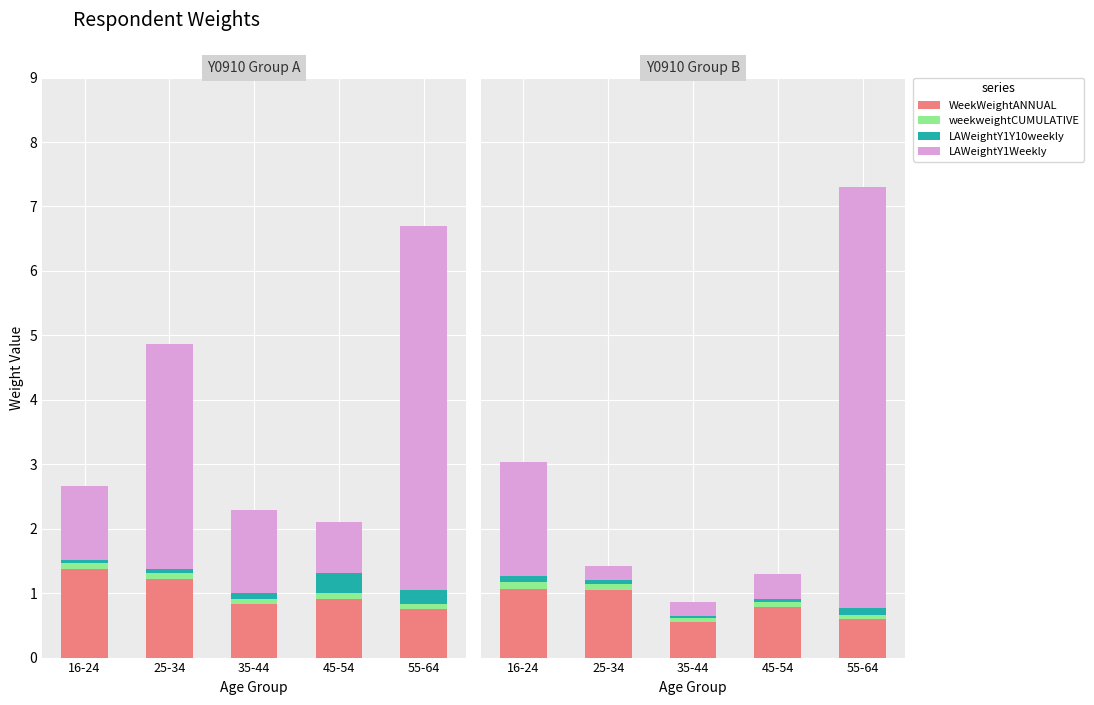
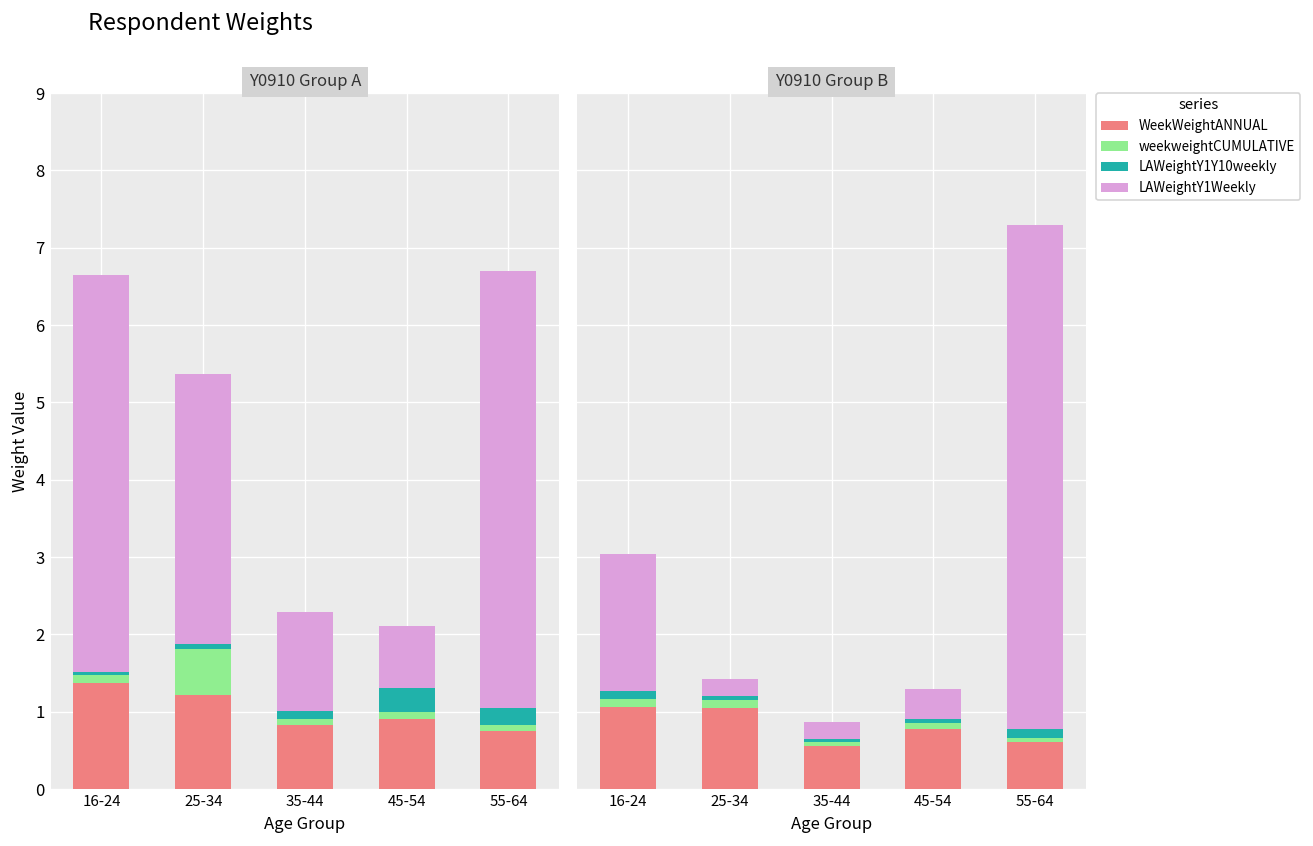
Y0910 Group A, LAWeightY1Weekly, 16-24: 1.1 -> 5.1
Y0910 Group A, weekweightCUMULATIVE, 25-34: 0.1 -> 0.6
